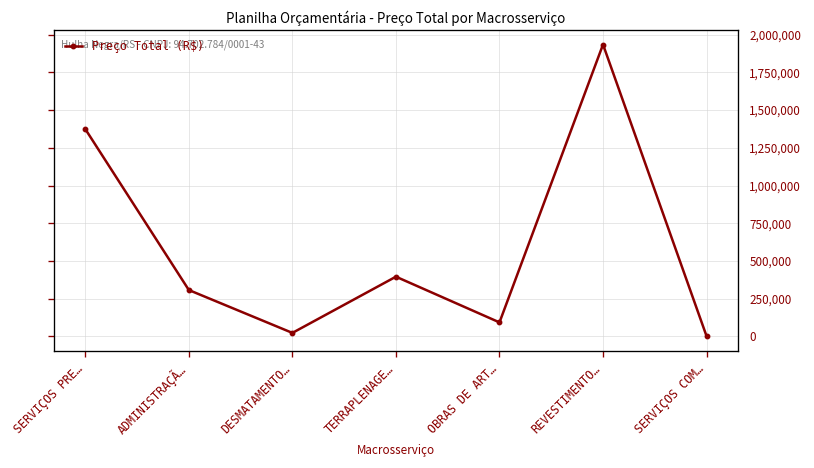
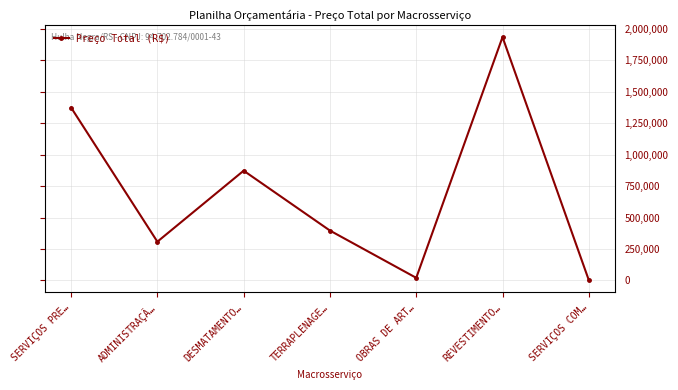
DESMATAMENTO…: 20,000 -> 870,000
OBRAS DE ART…: 90,000 -> 20,000
